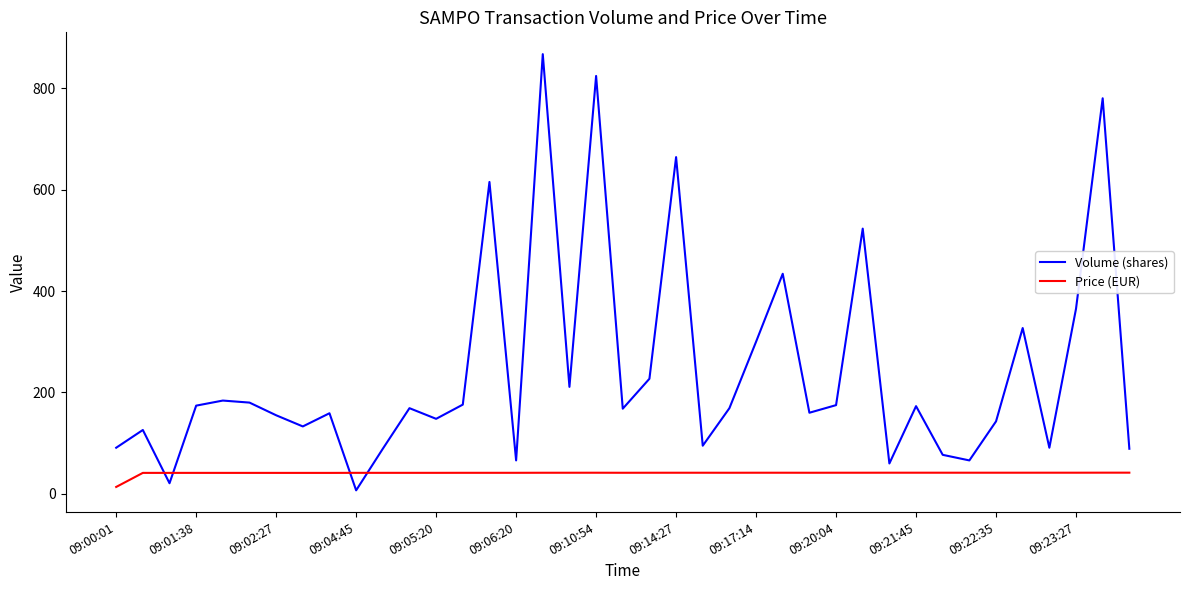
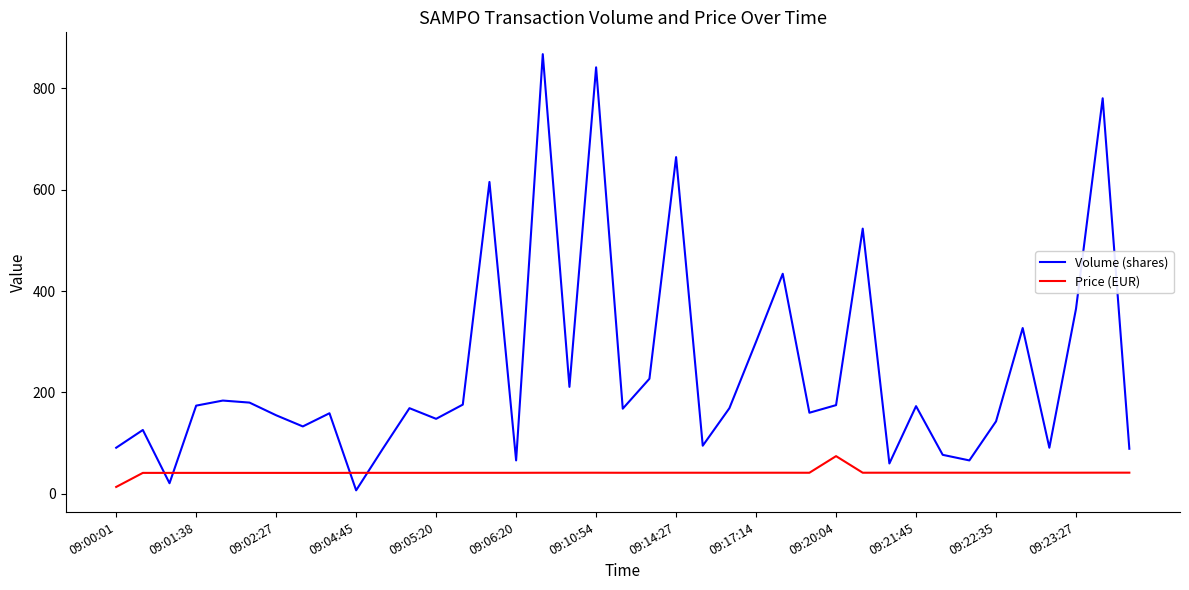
Volume (shares), 09:10:54: 820 -> 840
Price (EUR), 09:20:04: 40 -> 70
